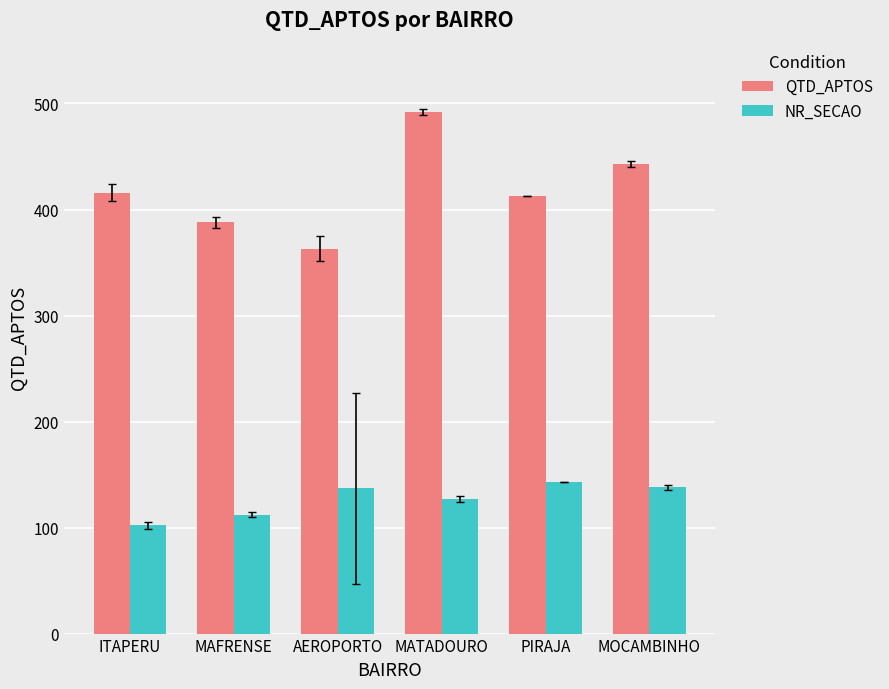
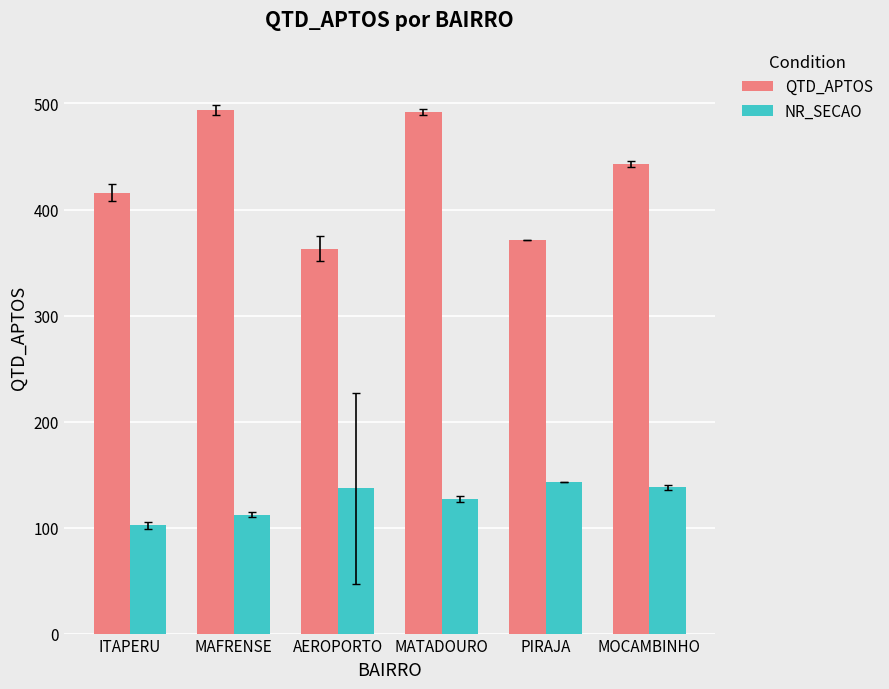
QTD_APTOS, MAFRENSE: 388 -> 494
QTD_APTOS, PIRAJA: 413 -> 371
